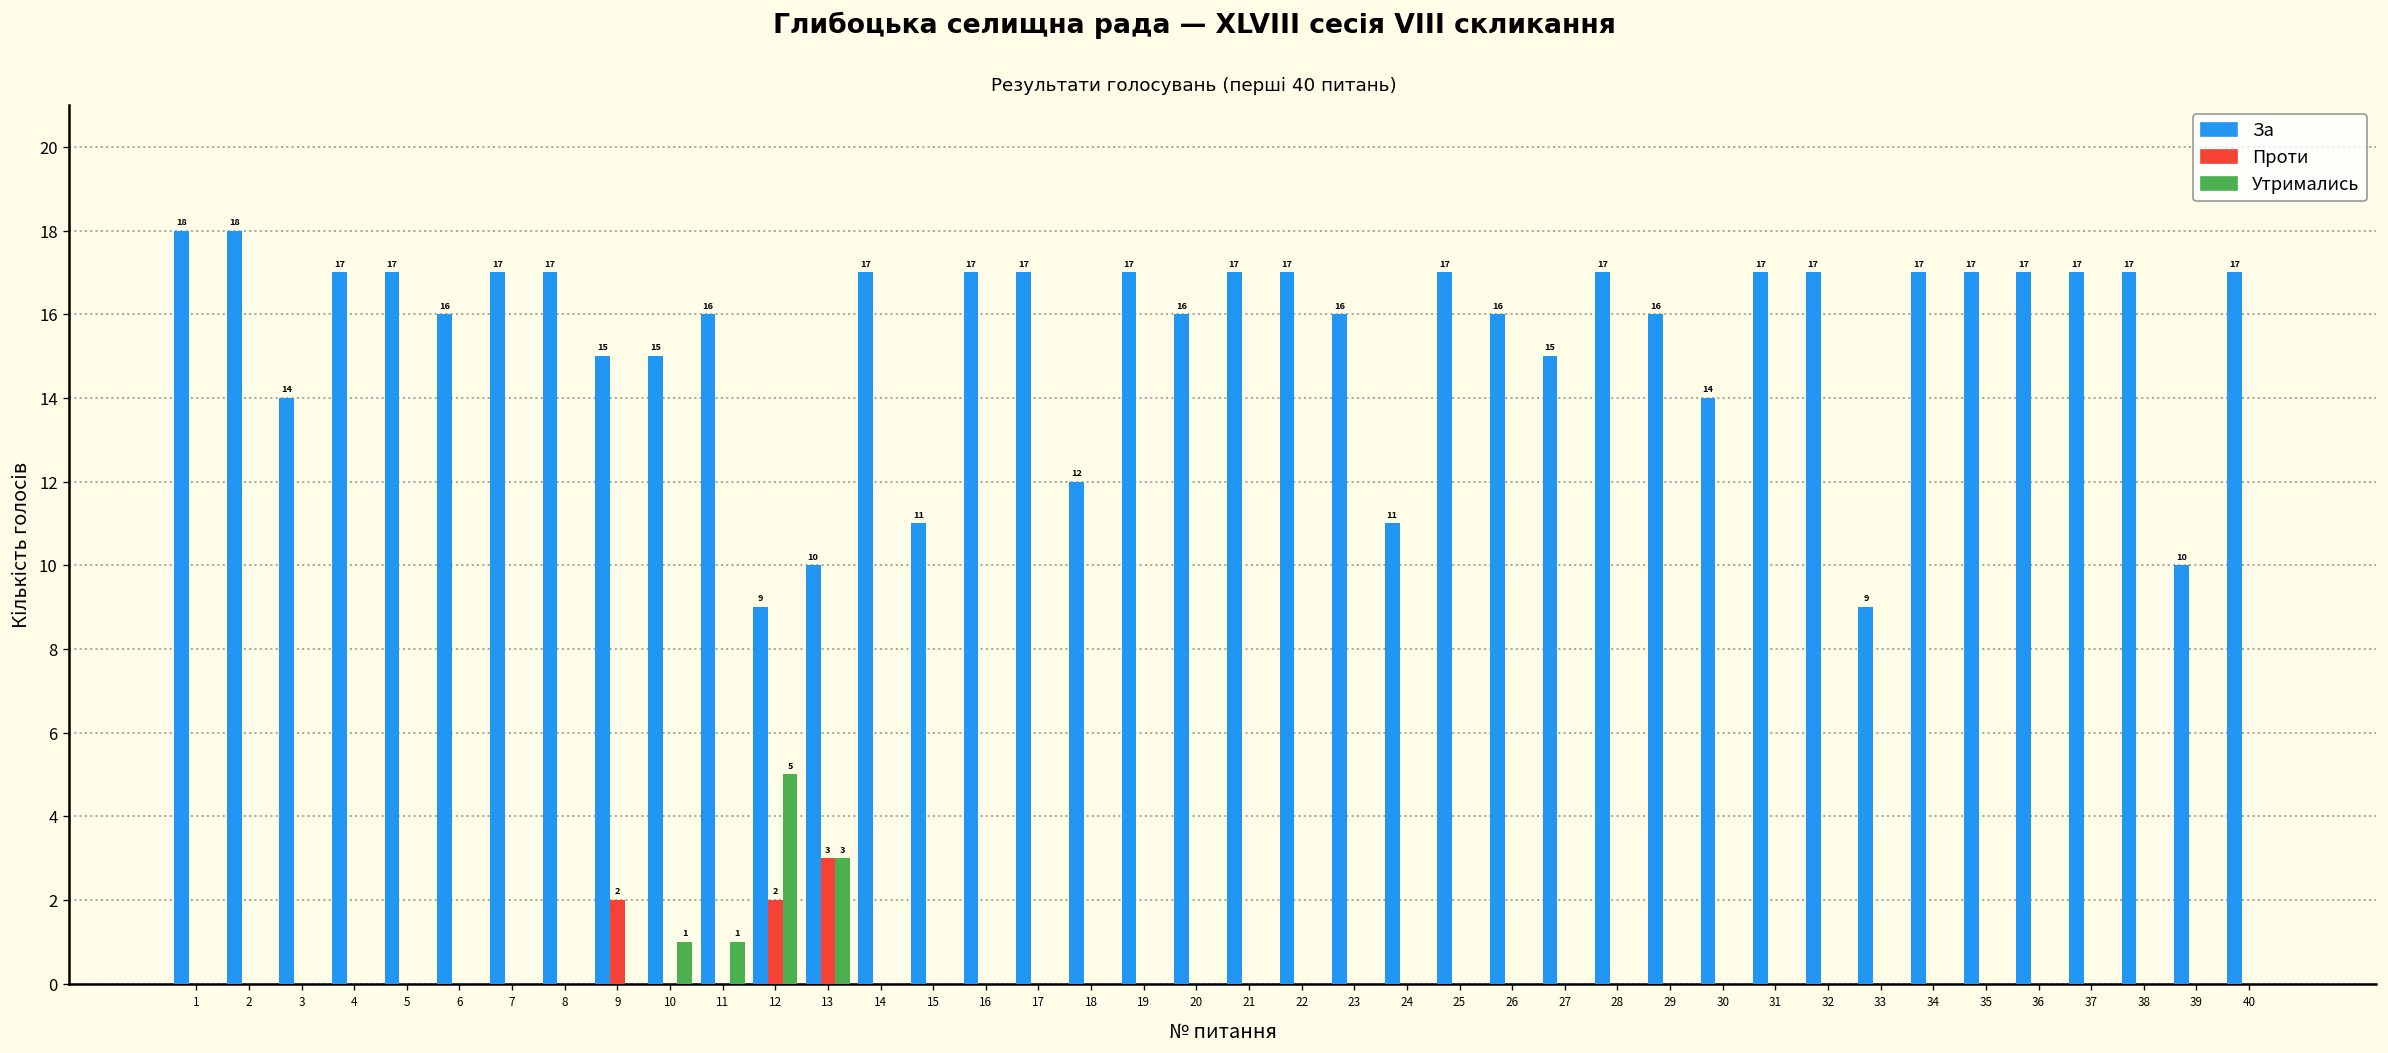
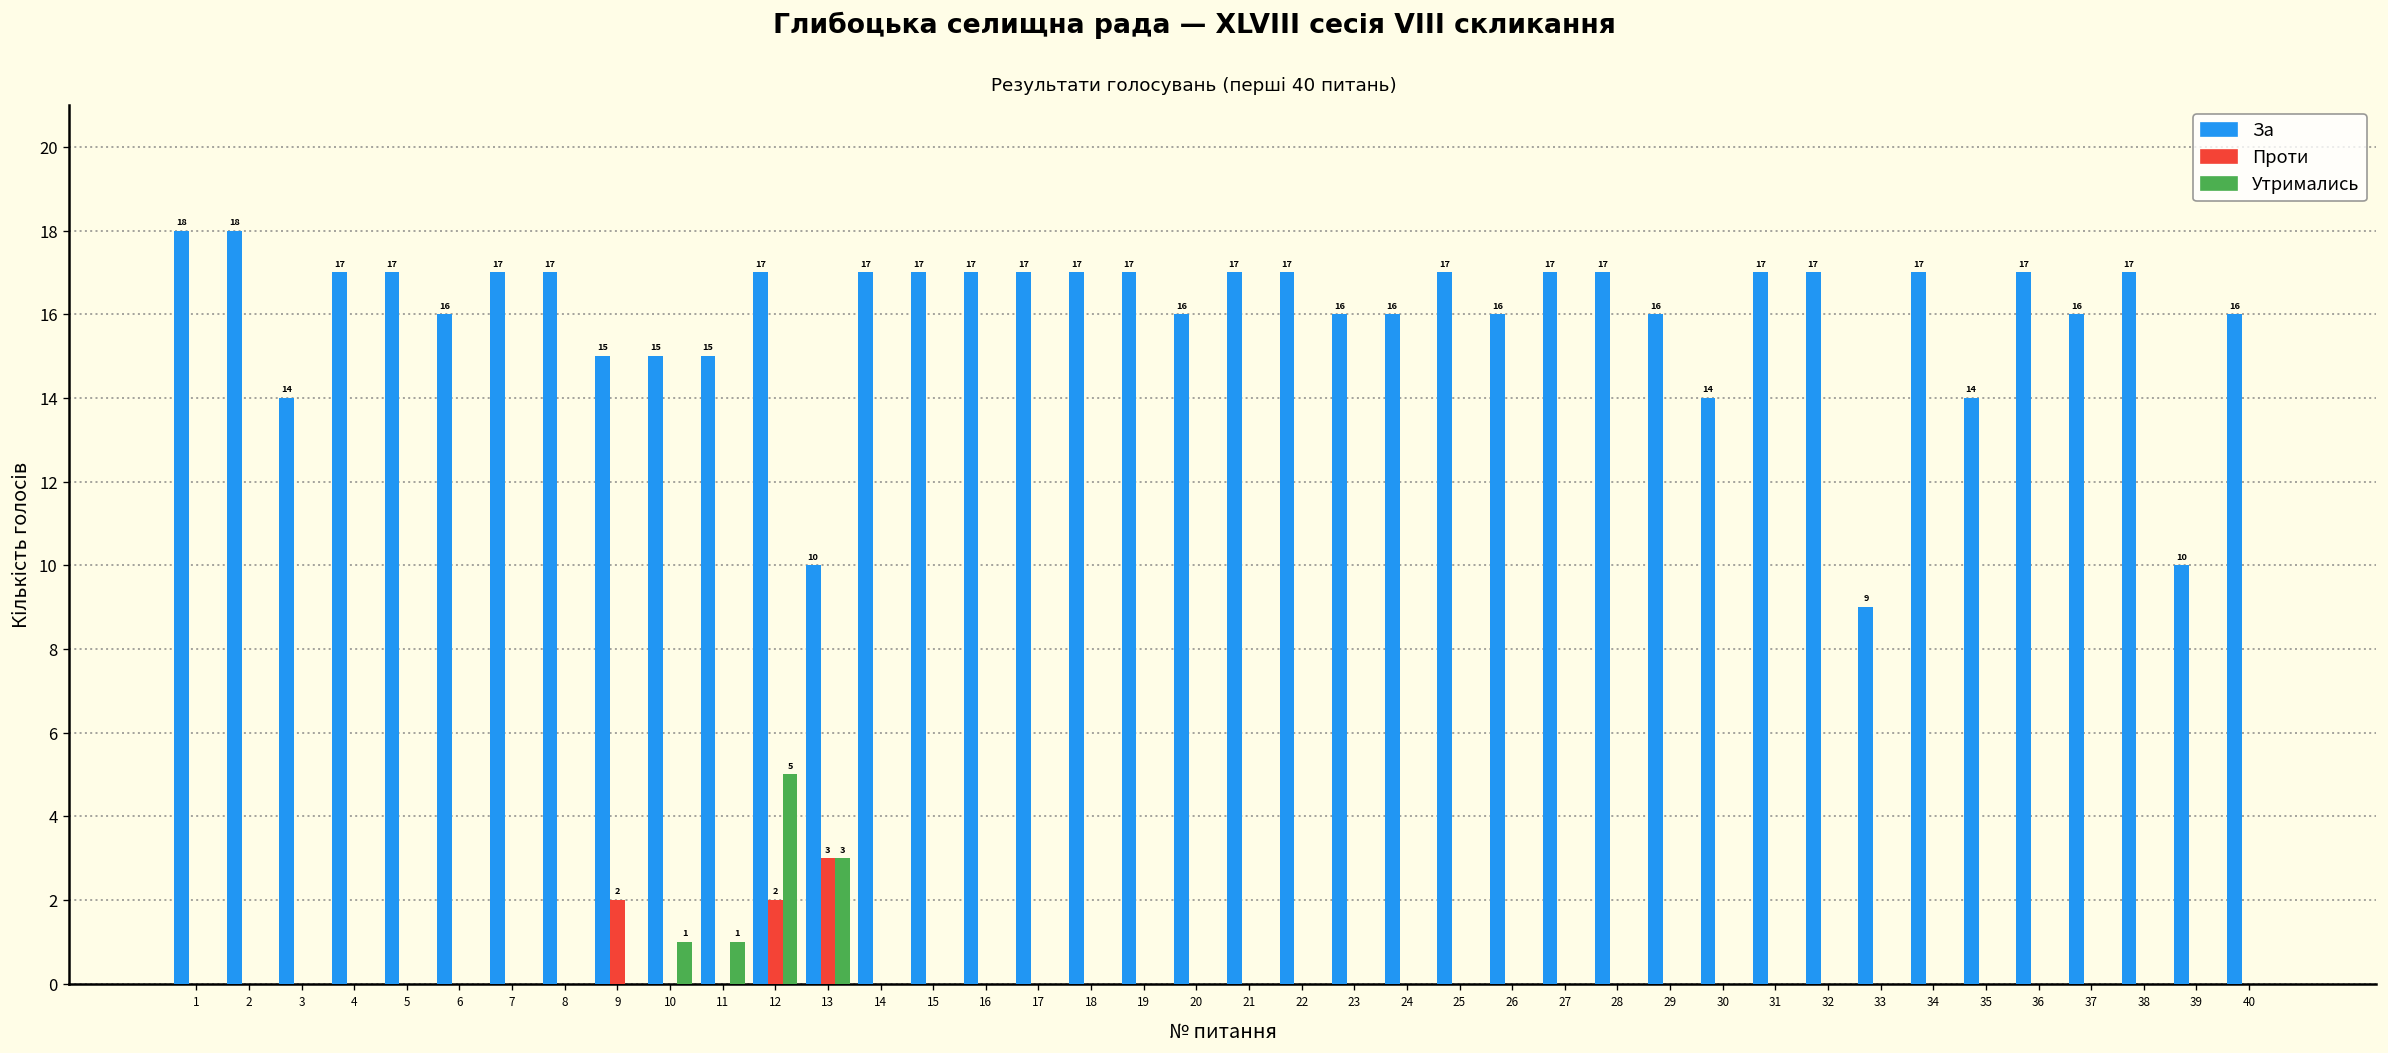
За, 11: 16 -> 15
За, 12: 9 -> 17
За, 15: 11 -> 17
За, 18: 12 -> 17
За, 24: 11 -> 16
За, 27: 15 -> 17
За, 35: 17 -> 14
За, 37: 17 -> 16
За, 40: 17 -> 16
